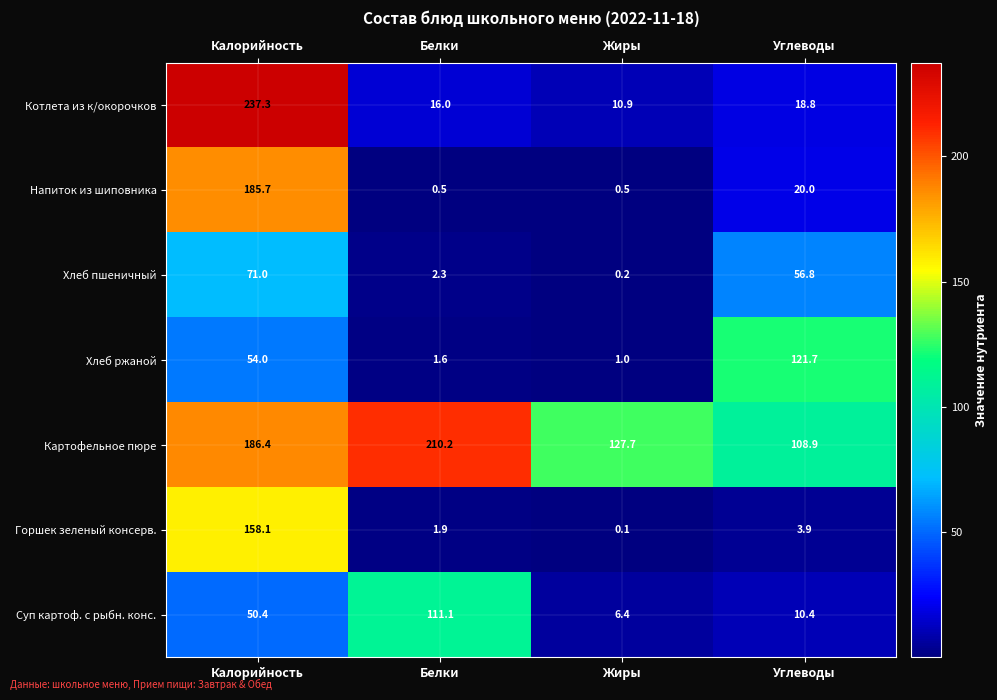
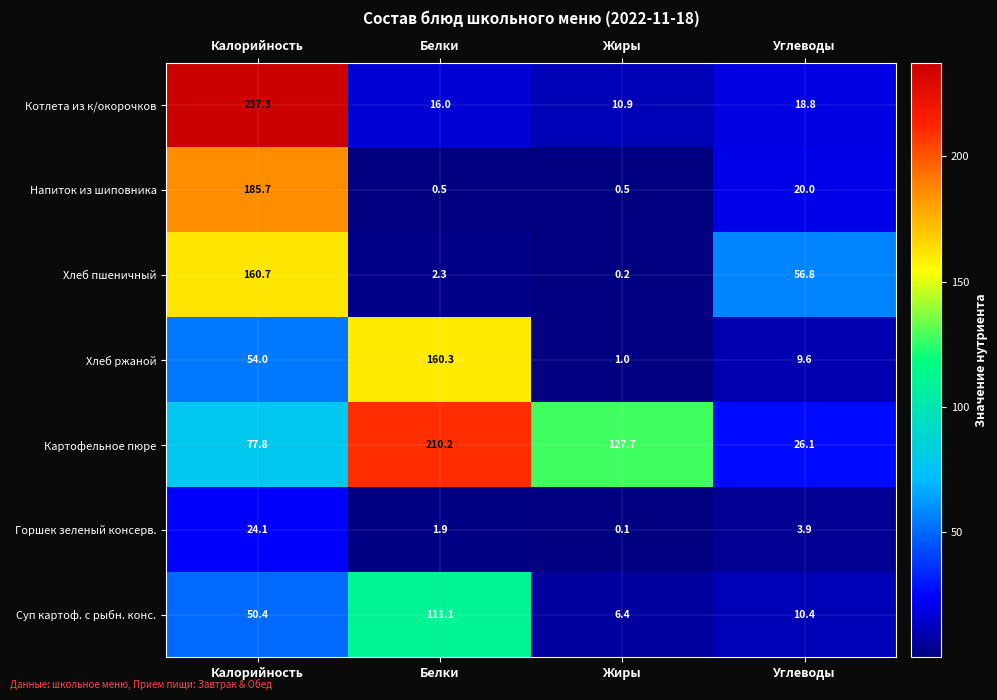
Хлеб пшеничный, Калорийность: 71.0 -> 160.7
Хлеб ржаной, Белки: 1.6 -> 160.3
Хлеб ржаной, Углеводы: 121.7 -> 9.6
Картофельное пюре, Калорийность: 186.4 -> 77.8
Картофельное пюре, Углеводы: 108.9 -> 26.1
Горшек зеленый консерв., Калорийность: 158.1 -> 24.1
